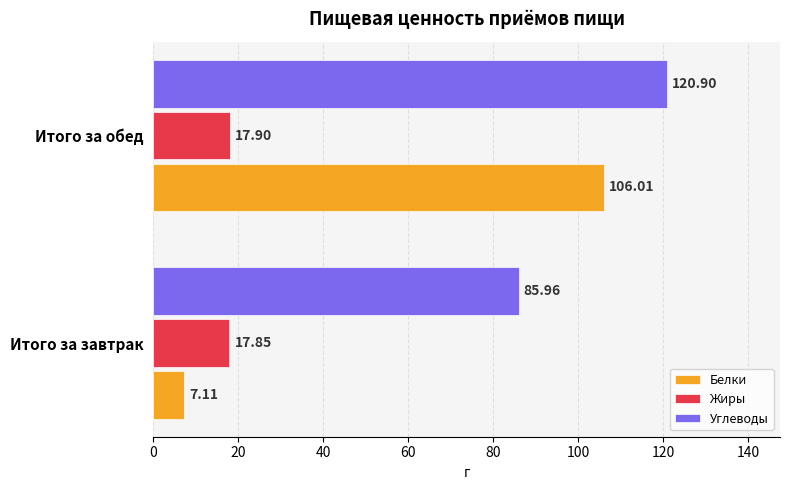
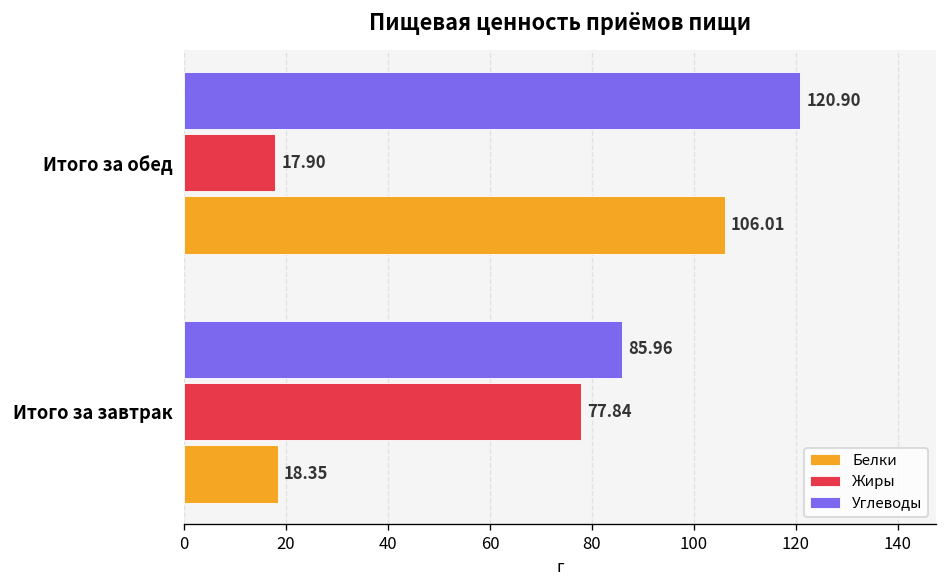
Жиры, Итого за завтрак: 17.85 -> 77.84
Белки, Итого за завтрак: 7.11 -> 18.35
